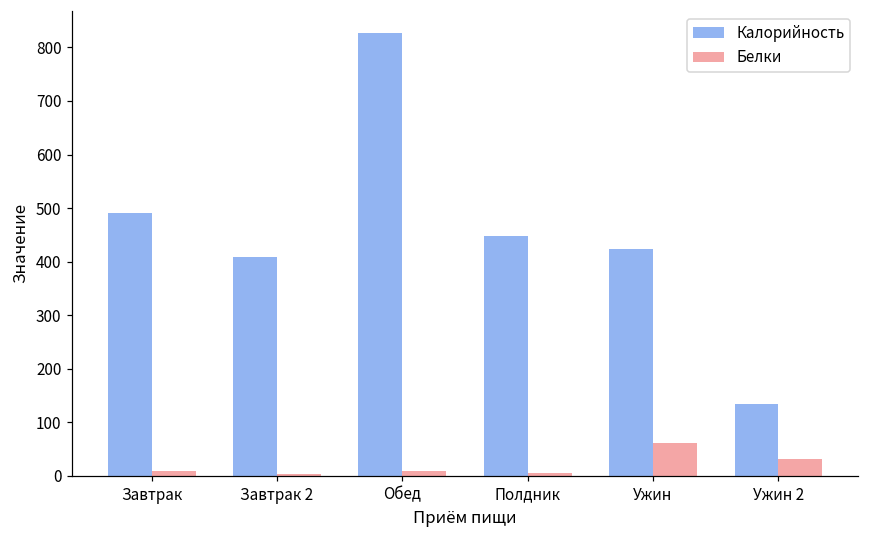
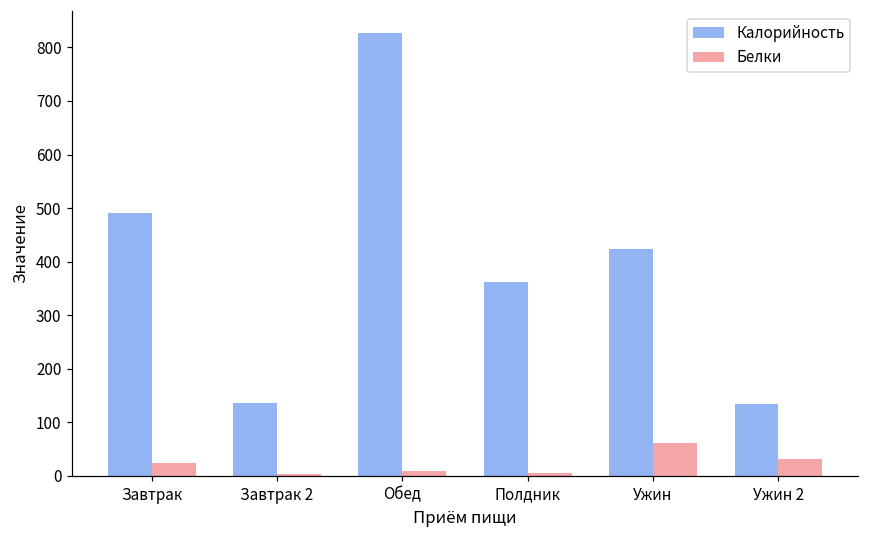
Белки, Завтрак: 10 -> 20
Калорийность, Завтрак 2: 410 -> 140
Калорийность, Полдник: 450 -> 360
